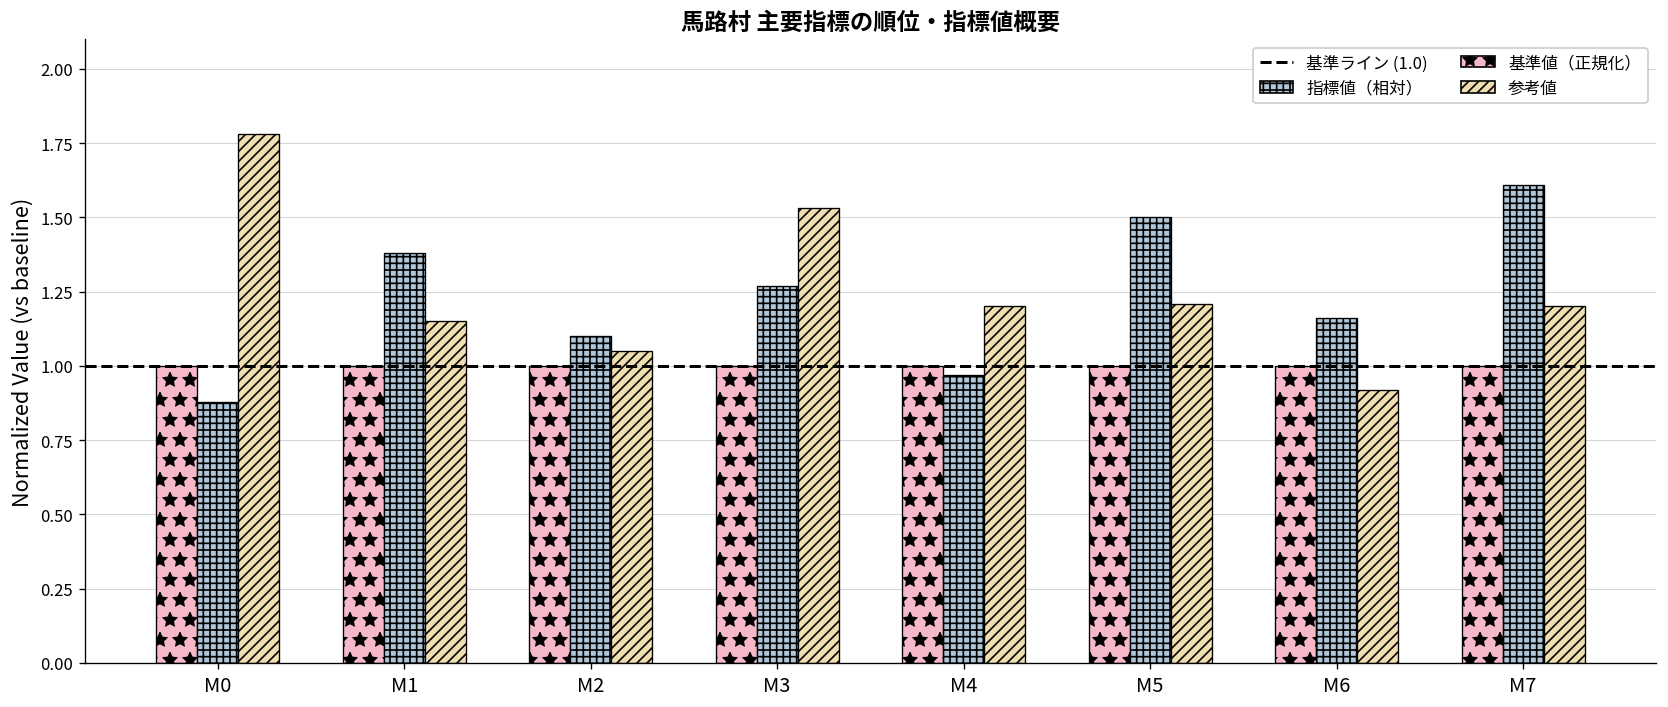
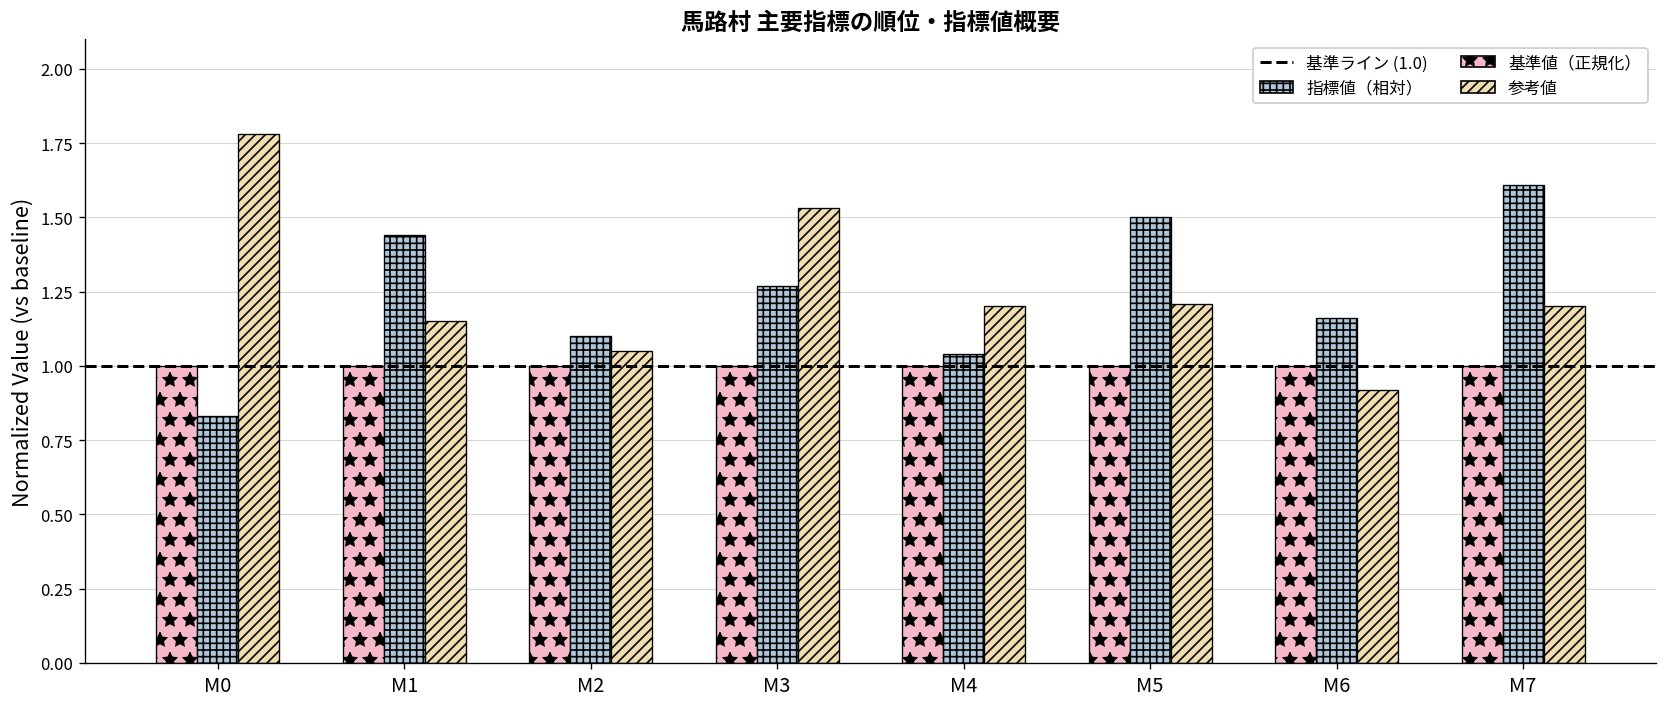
指標値（相対）, M0: 0.88 -> 0.83
指標値（相対）, M1: 1.38 -> 1.44
指標値（相対）, M4: 0.97 -> 1.04
